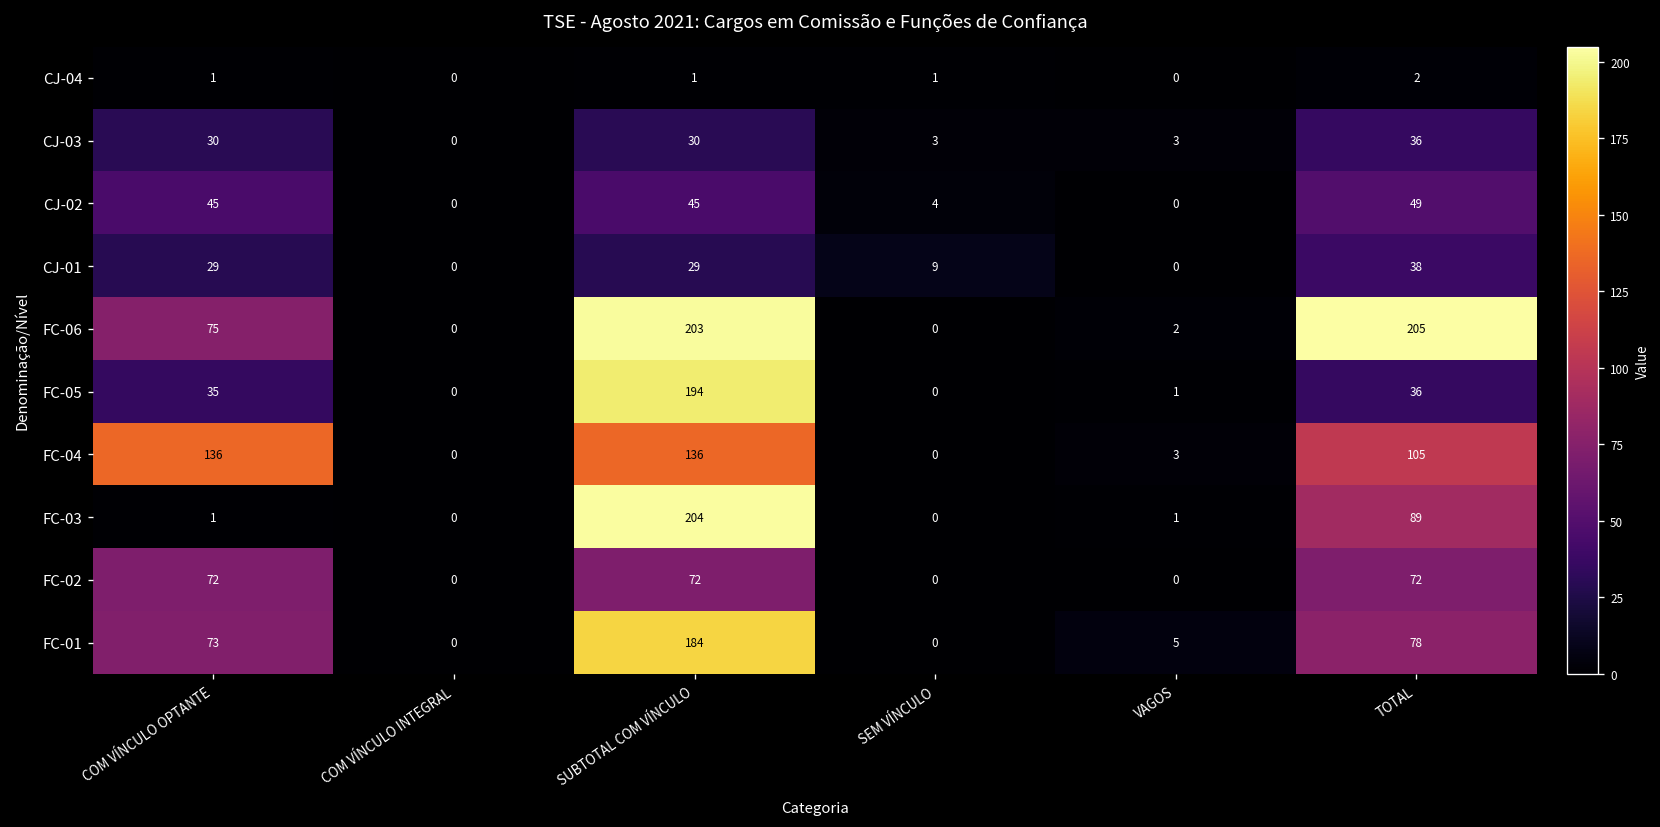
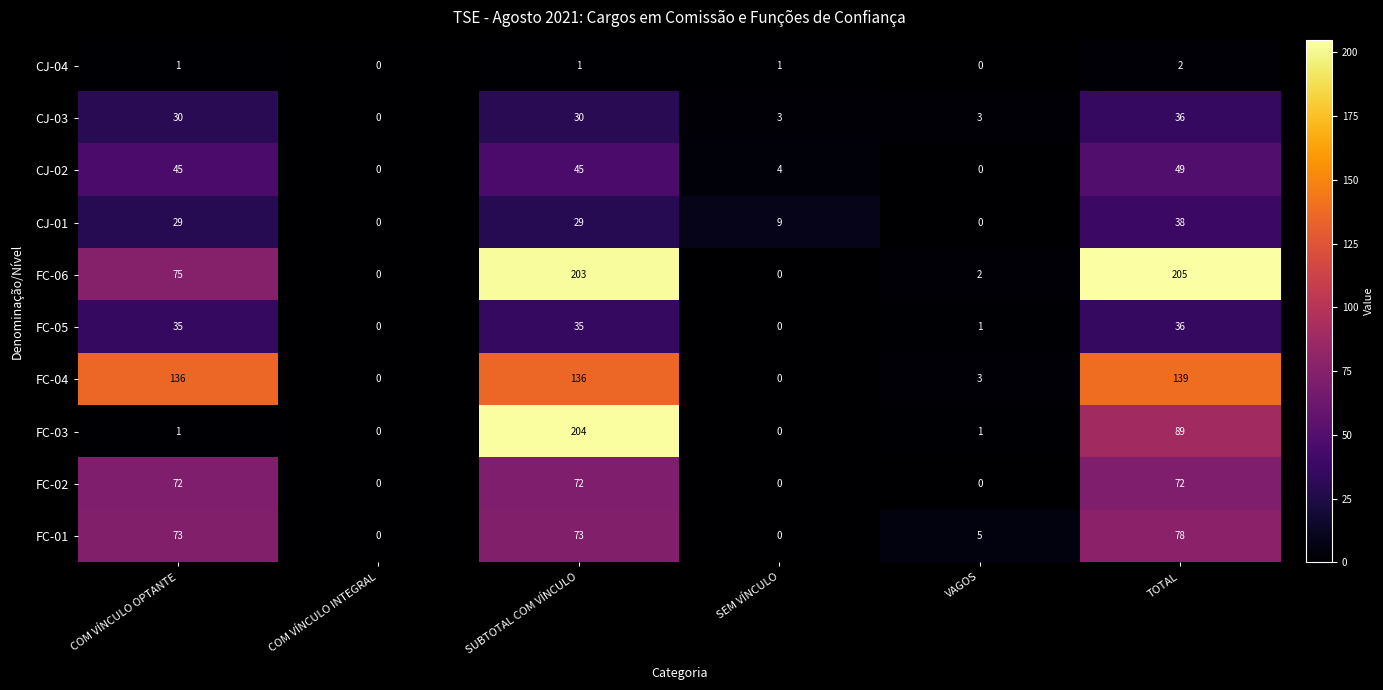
FC-05, SUBTOTAL COM VÍNCULO: 194 -> 35
FC-04, TOTAL: 105 -> 139
FC-01, SUBTOTAL COM VÍNCULO: 184 -> 73
